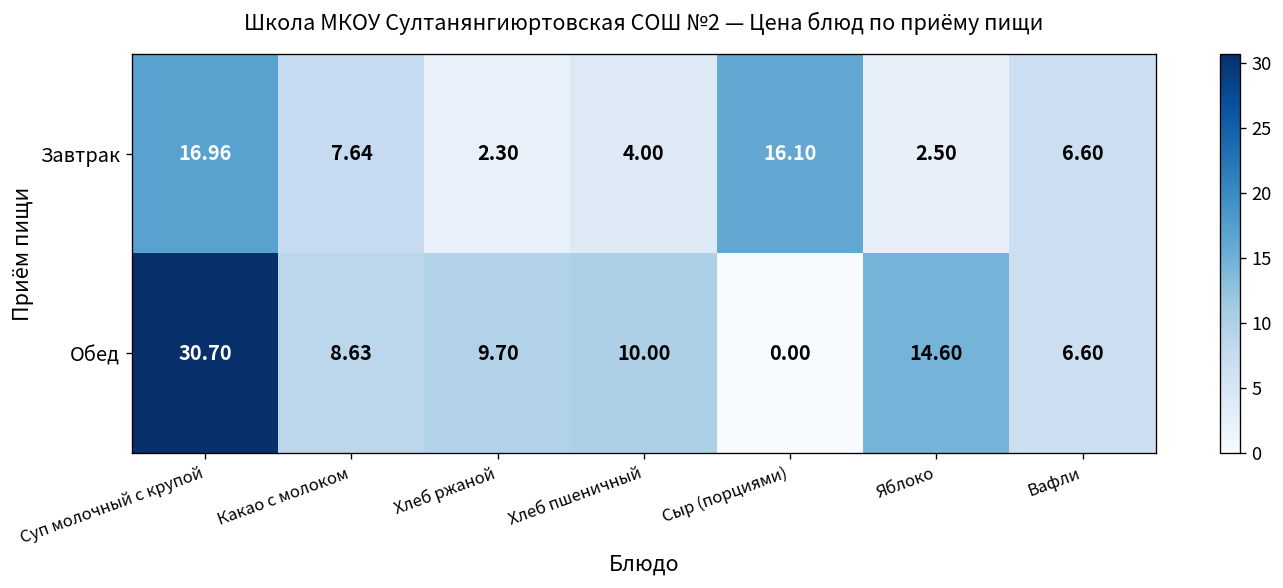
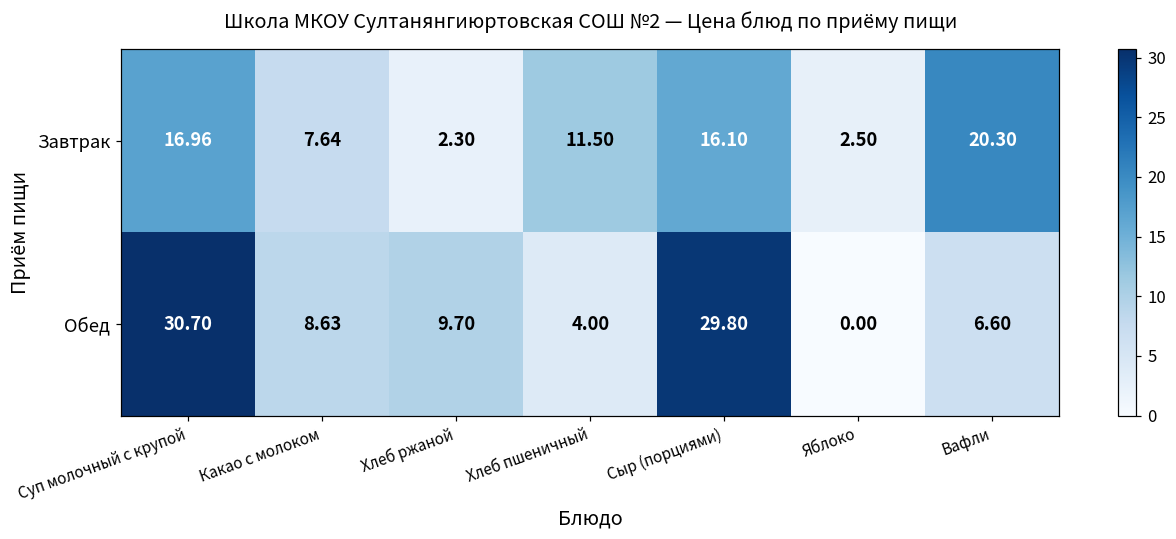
Завтрак, Хлеб пшеничный: 4.00 -> 11.50
Завтрак, Вафли: 6.60 -> 20.30
Обед, Хлеб пшеничный: 10.00 -> 4.00
Обед, Сыр (порциями): 0.00 -> 29.80
Обед, Яблоко: 14.60 -> 0.00
